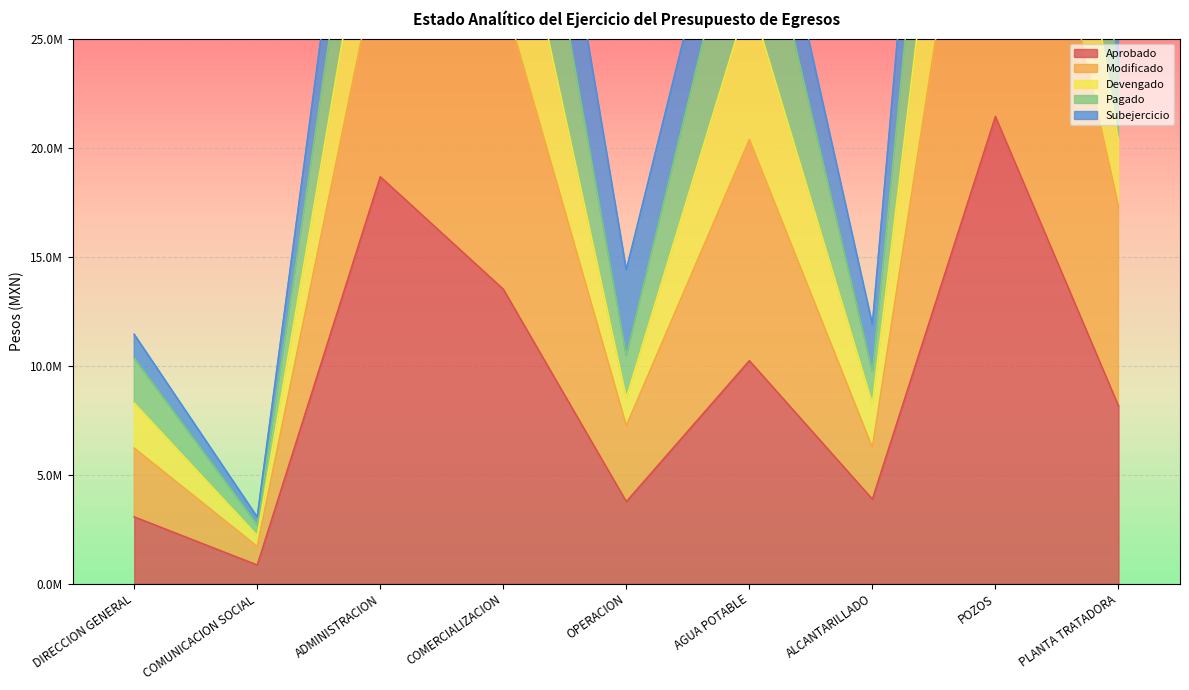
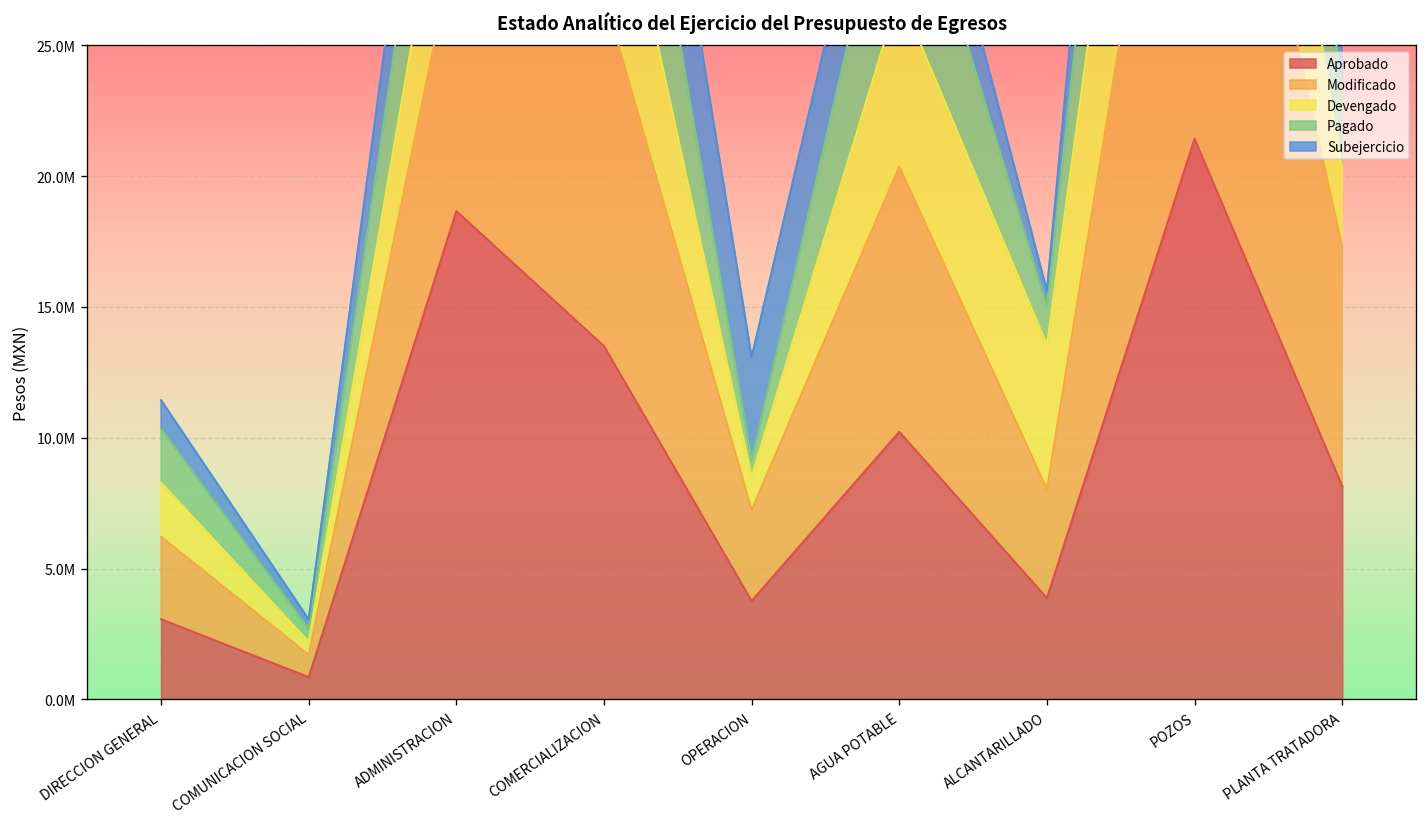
Pagado, OPERACION: 2000000 -> 600000
Modificado, ALCANTARILLADO: 2400000 -> 4200000
Devengado, ALCANTARILLADO: 2000000 -> 5500000
Subejercicio, ALCANTARILLADO: 2200000 -> 600000
